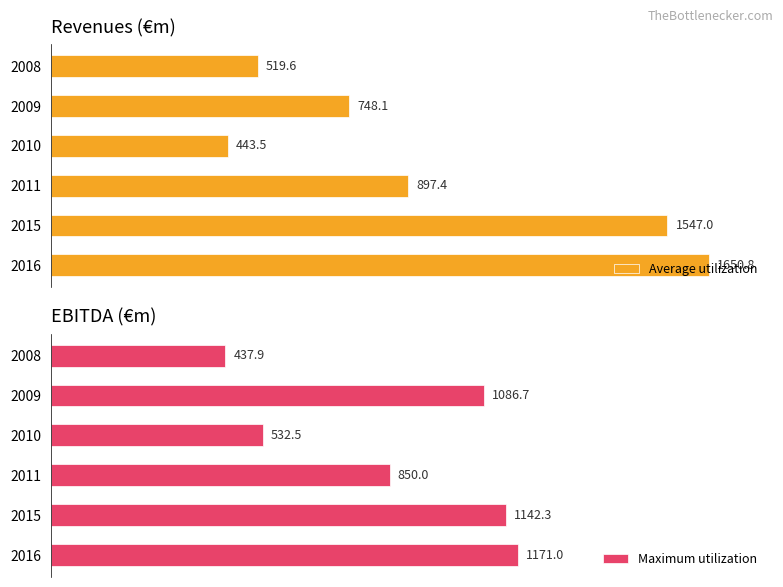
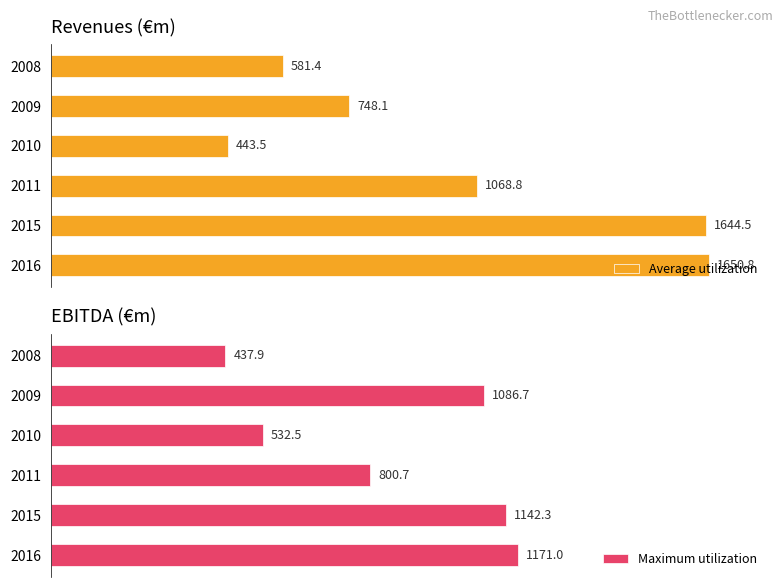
Revenues (€m), 2008: 519.6 -> 581.4
Revenues (€m), 2011: 897.4 -> 1068.8
Revenues (€m), 2015: 1547.0 -> 1644.5
EBITDA (€m), 2011: 850.0 -> 800.7
